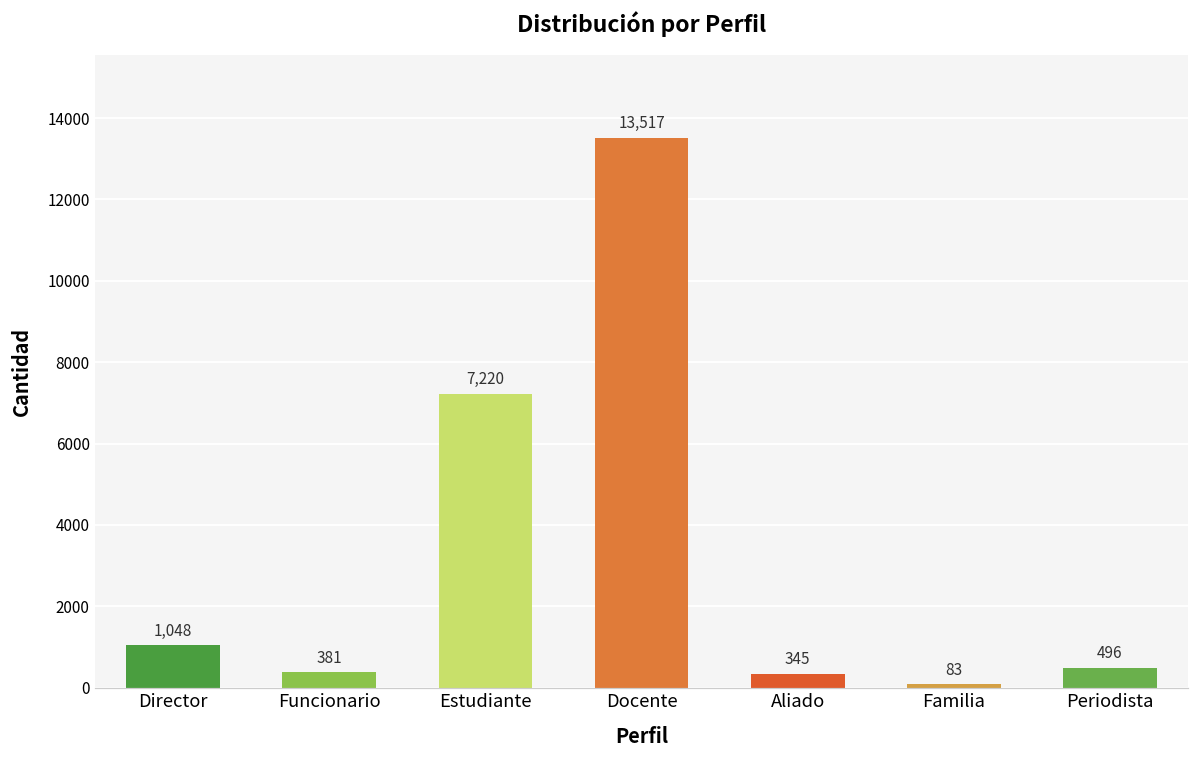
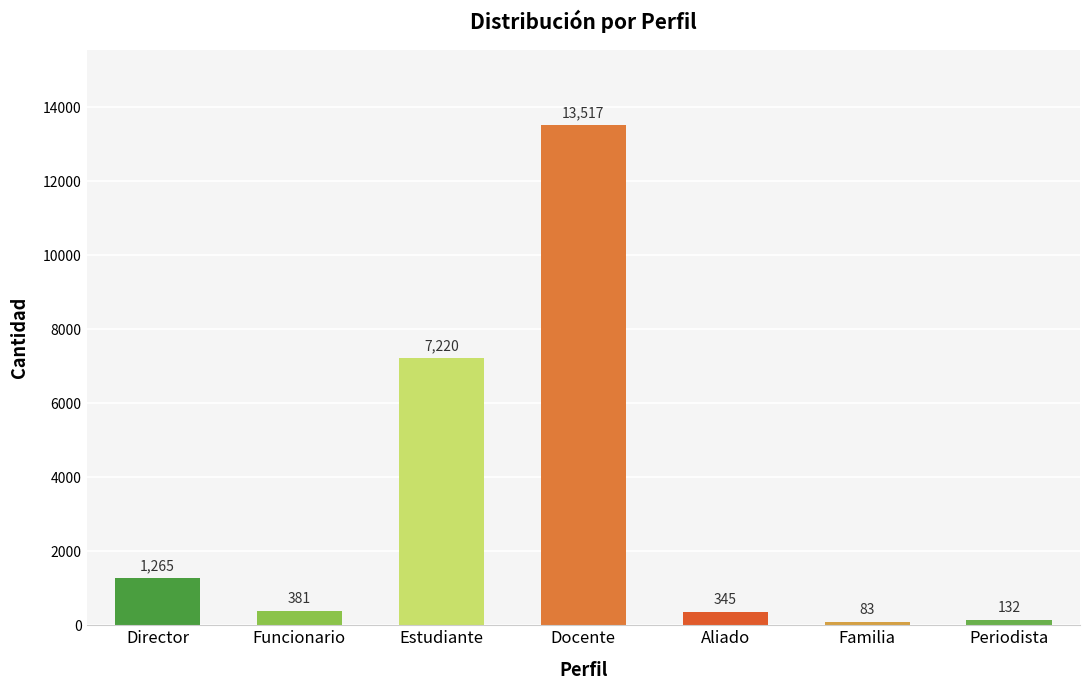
Director: 1,048 -> 1,265
Periodista: 496 -> 132
